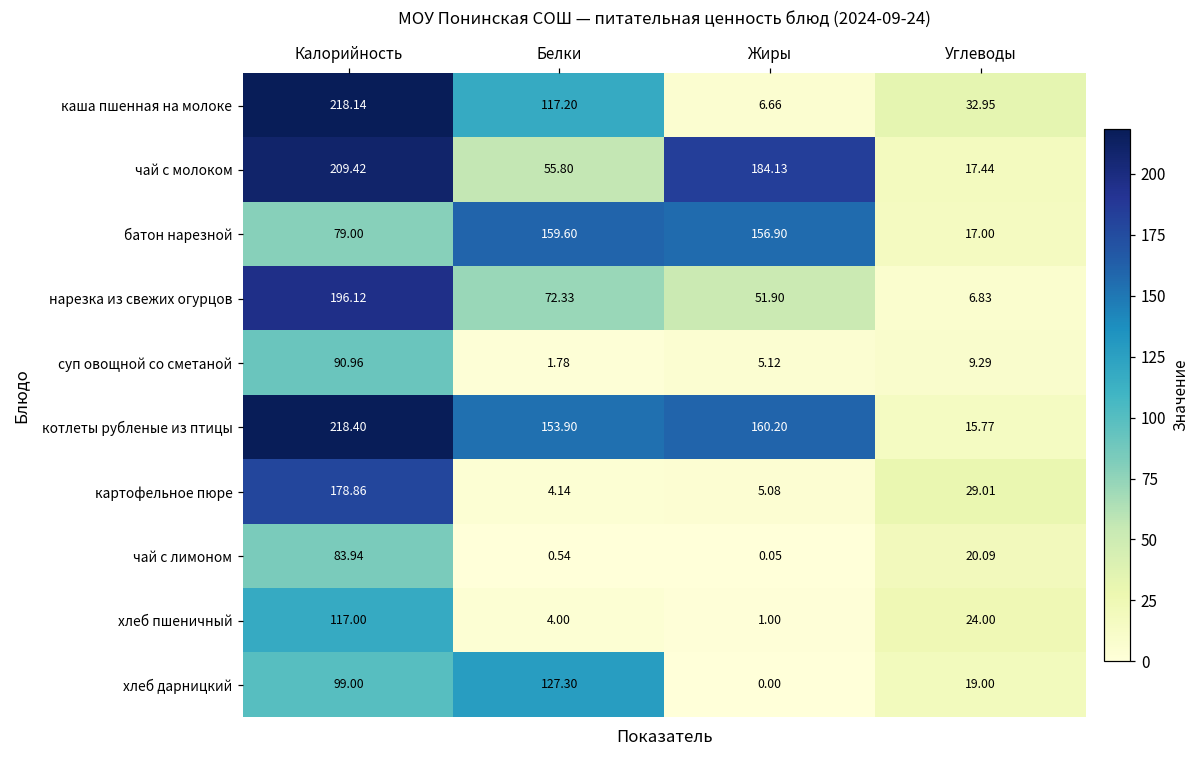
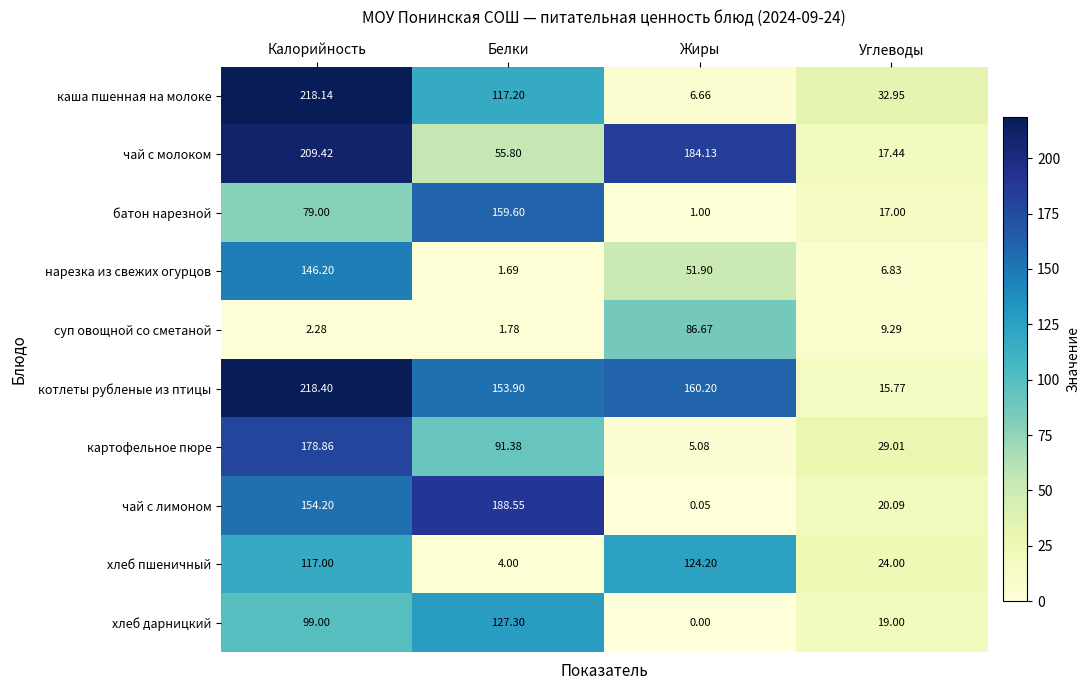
батон нарезной, Жиры: 156.90 -> 1.00
нарезка из свежих огурцов, Калорийность: 196.12 -> 146.20
нарезка из свежих огурцов, Белки: 72.33 -> 1.69
суп овощной со сметаной, Калорийность: 90.96 -> 2.28
суп овощной со сметаной, Жиры: 5.12 -> 86.67
картофельное пюре, Белки: 4.14 -> 91.38
чай с лимоном, Калорийность: 83.94 -> 154.20
чай с лимоном, Белки: 0.54 -> 188.55
хлеб пшеничный, Жиры: 1.00 -> 124.20
